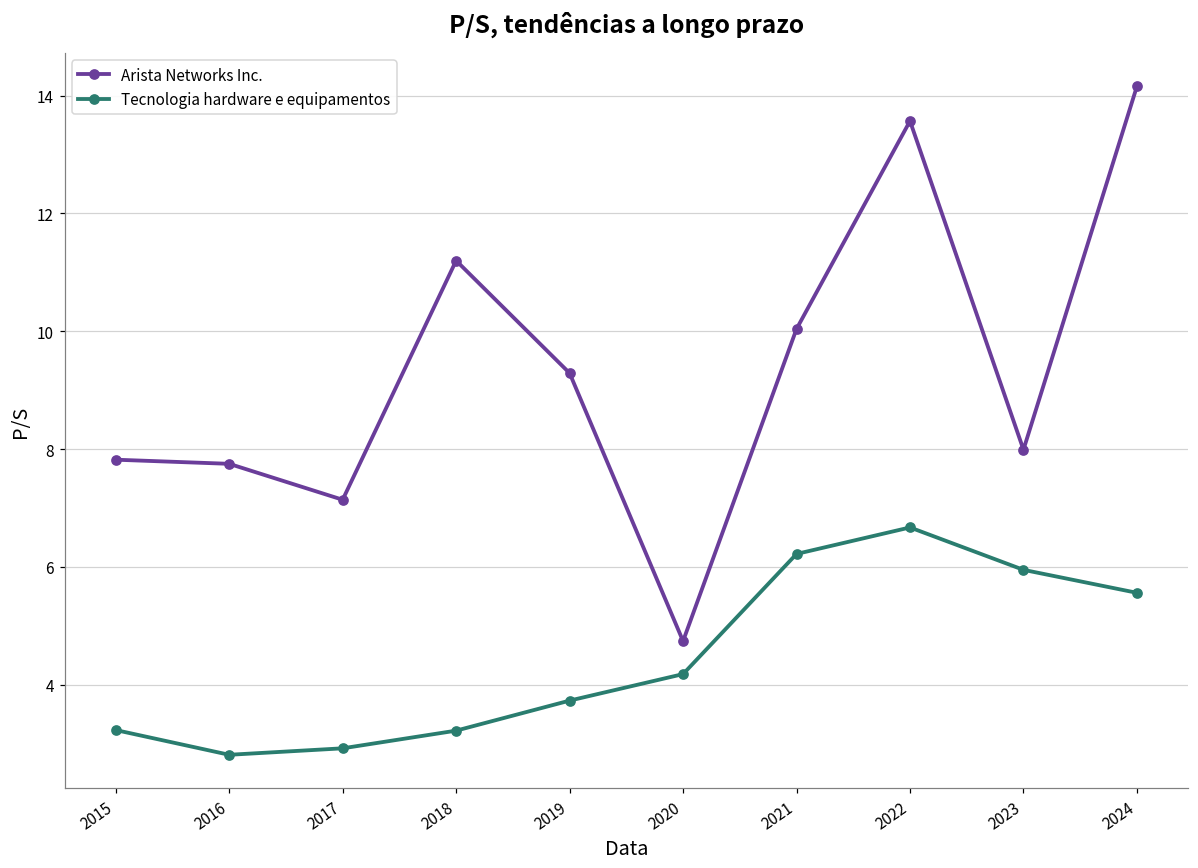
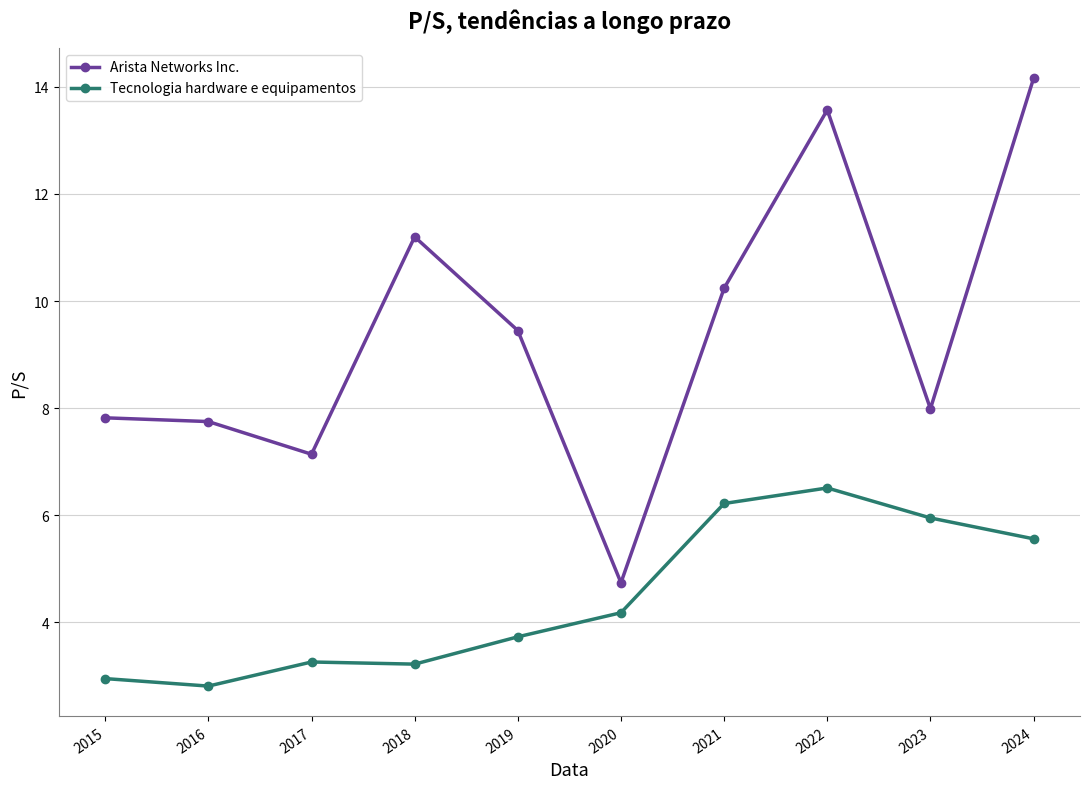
Tecnologia hardware e equipamentos, 2015: 3.2 -> 3.0
Tecnologia hardware e equipamentos, 2017: 2.9 -> 3.3
Arista Networks Inc., 2019: 9.3 -> 9.5
Arista Networks Inc., 2021: 10.0 -> 10.2
Tecnologia hardware e equipamentos, 2022: 6.7 -> 6.5
